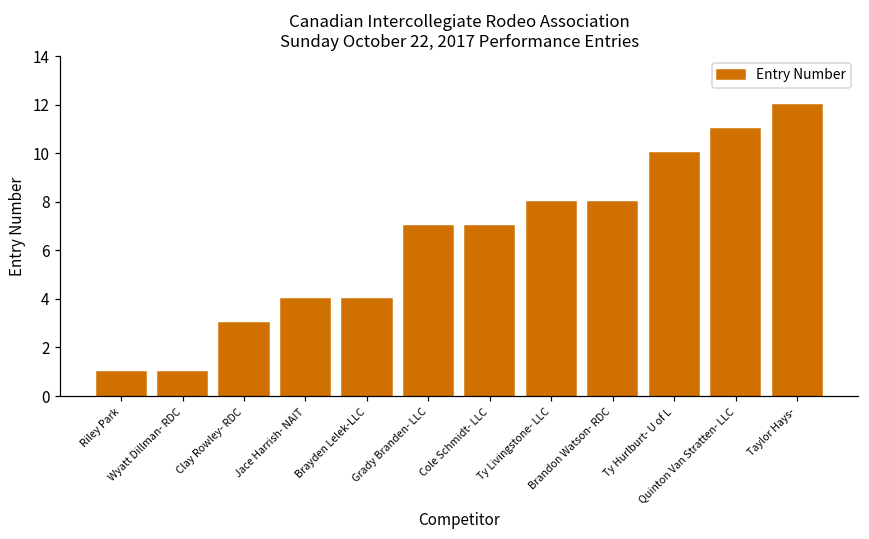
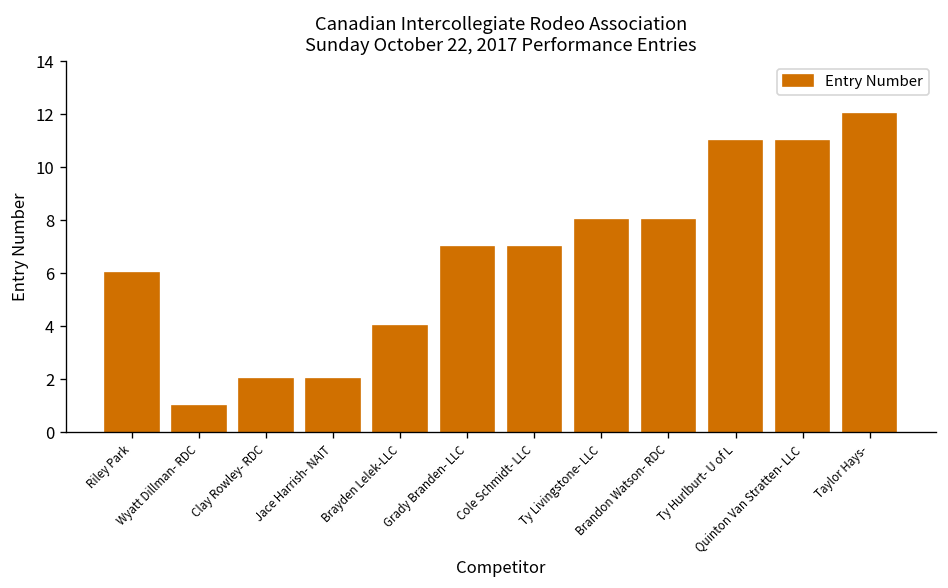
Riley Park: 1 -> 6
Clay Rowley- RDC: 3 -> 2
Jace Harrish- NAIT: 4 -> 2
Ty Hurlburt- U of L: 10 -> 11
